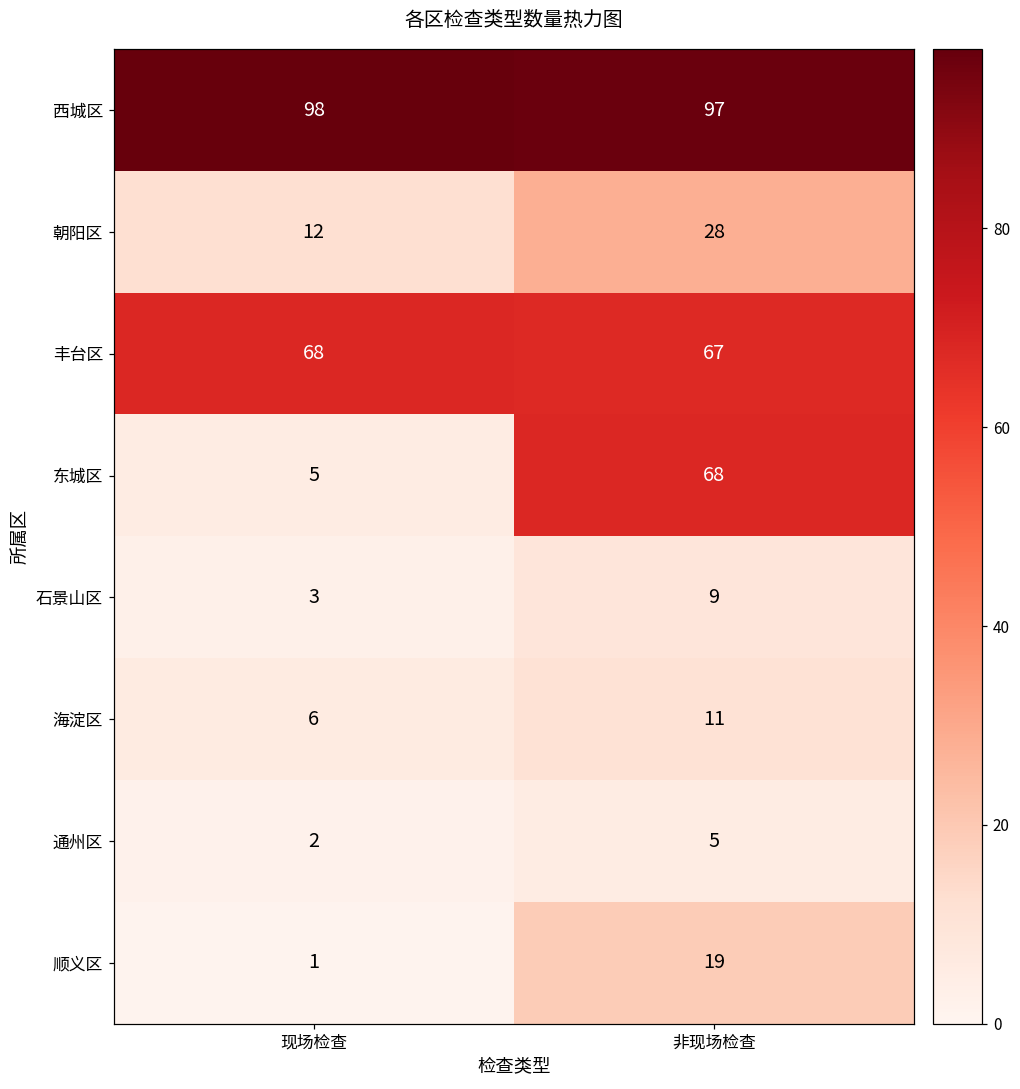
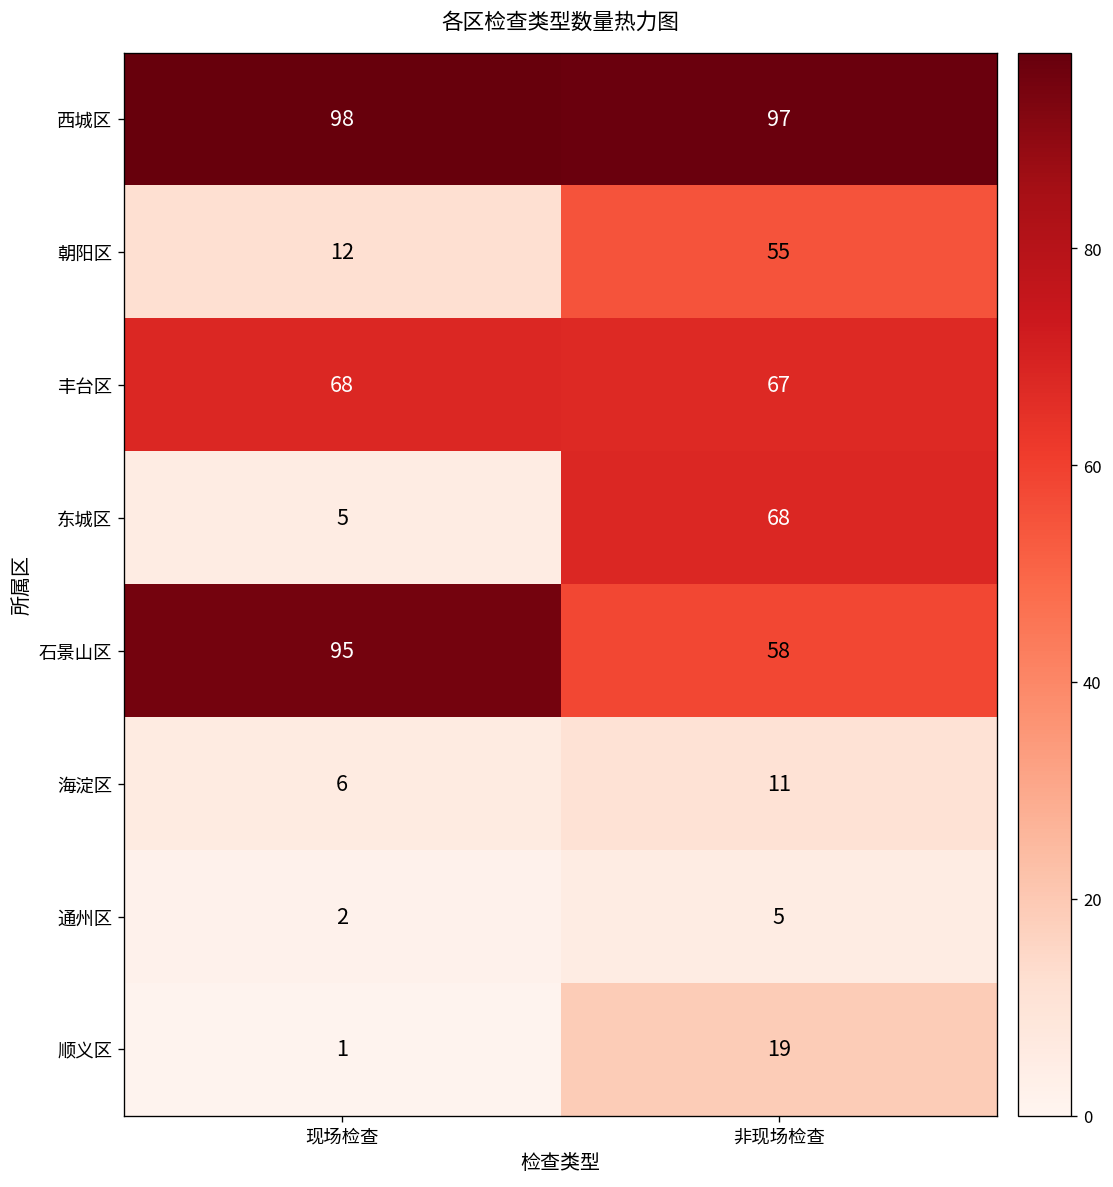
朝阳区, 非现场检查: 28 -> 55
石景山区, 现场检查: 3 -> 95
石景山区, 非现场检查: 9 -> 58
